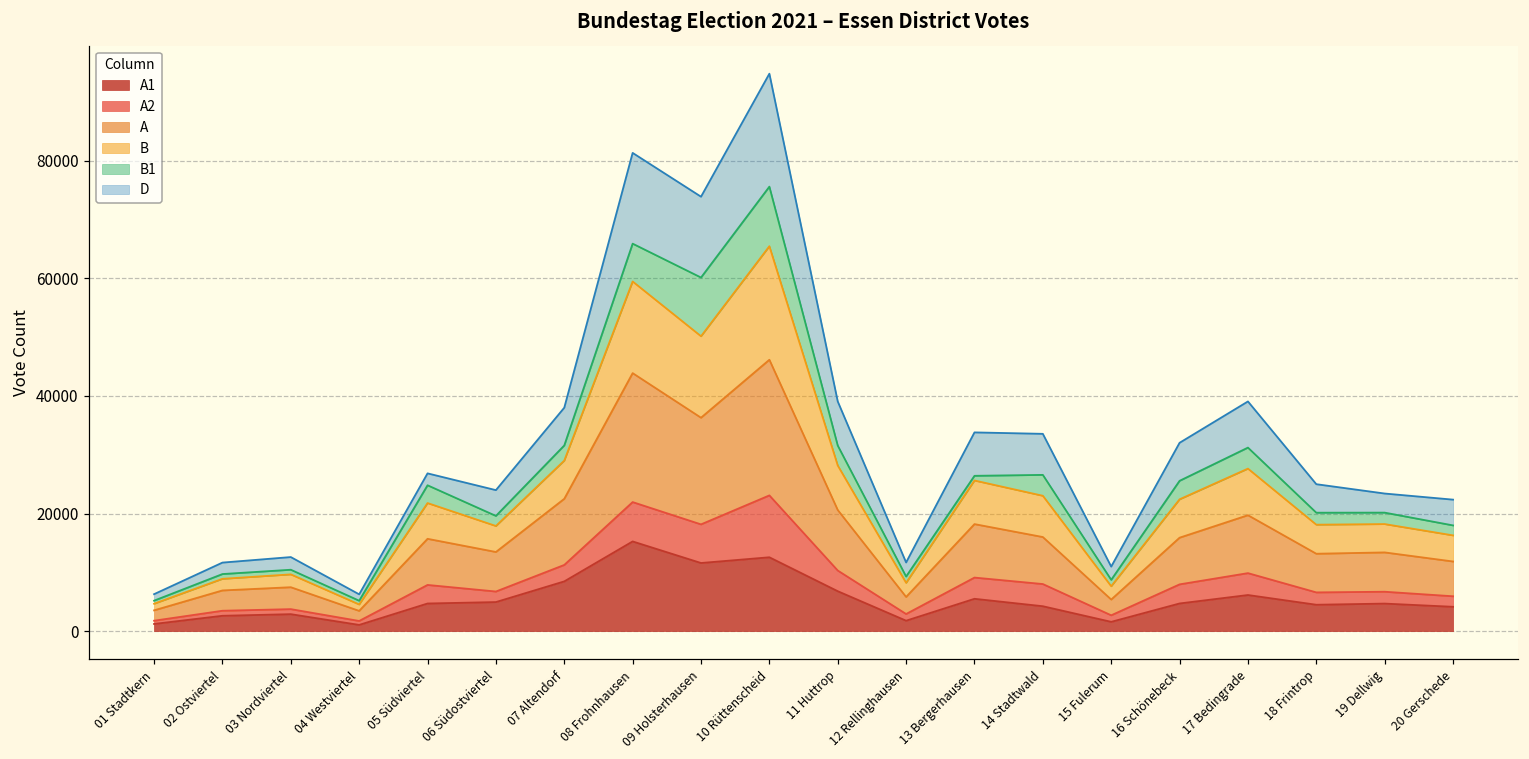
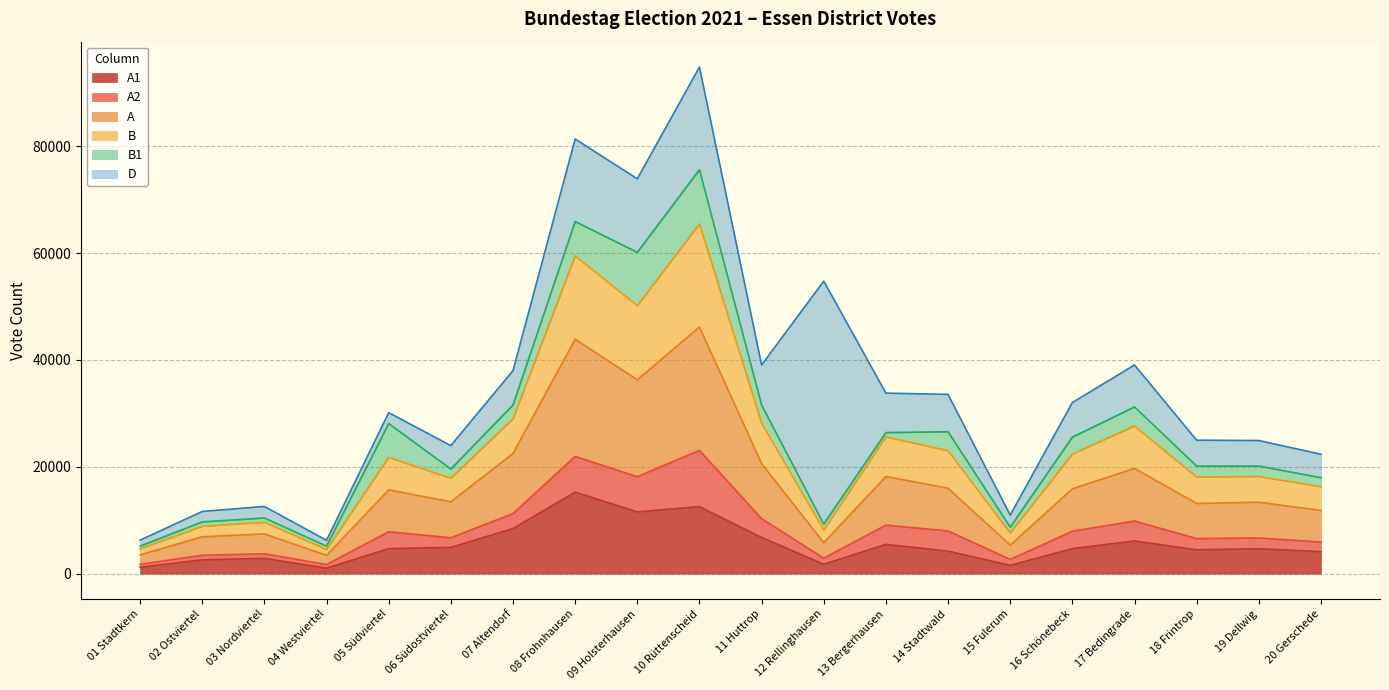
B1, 05 Südviertel: 3000 -> 6000
D, 12 Rellinghausen: 2000 -> 45000
D, 19 Dellwig: 3000 -> 5000
